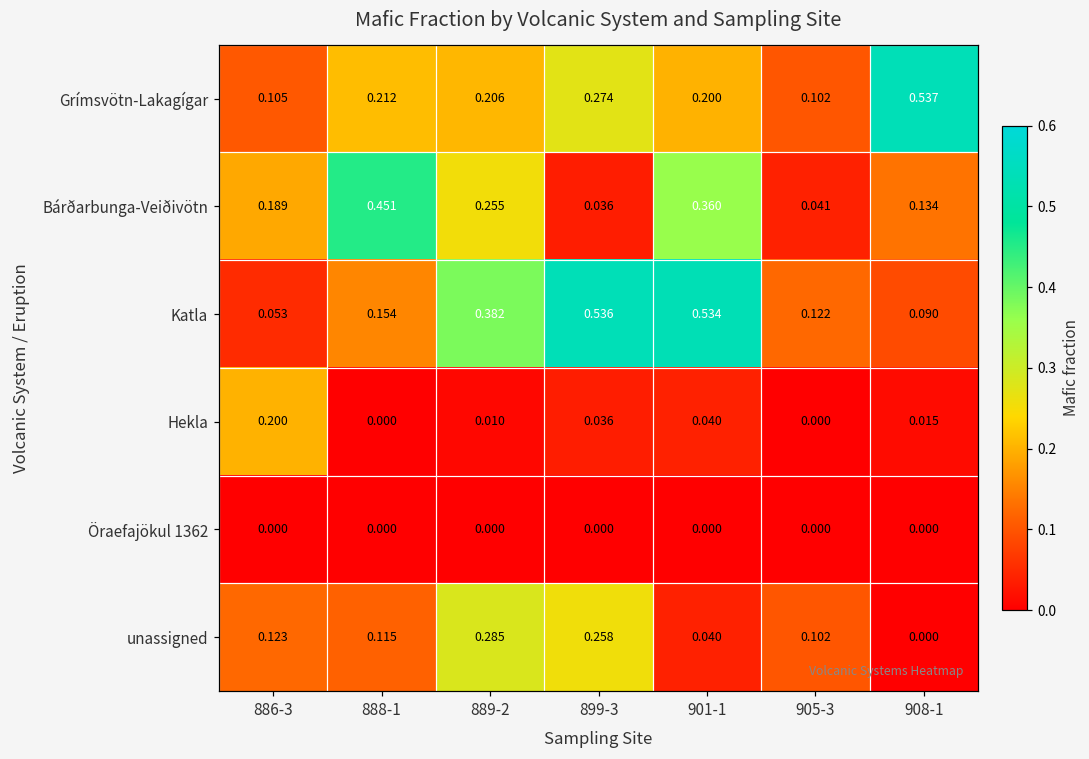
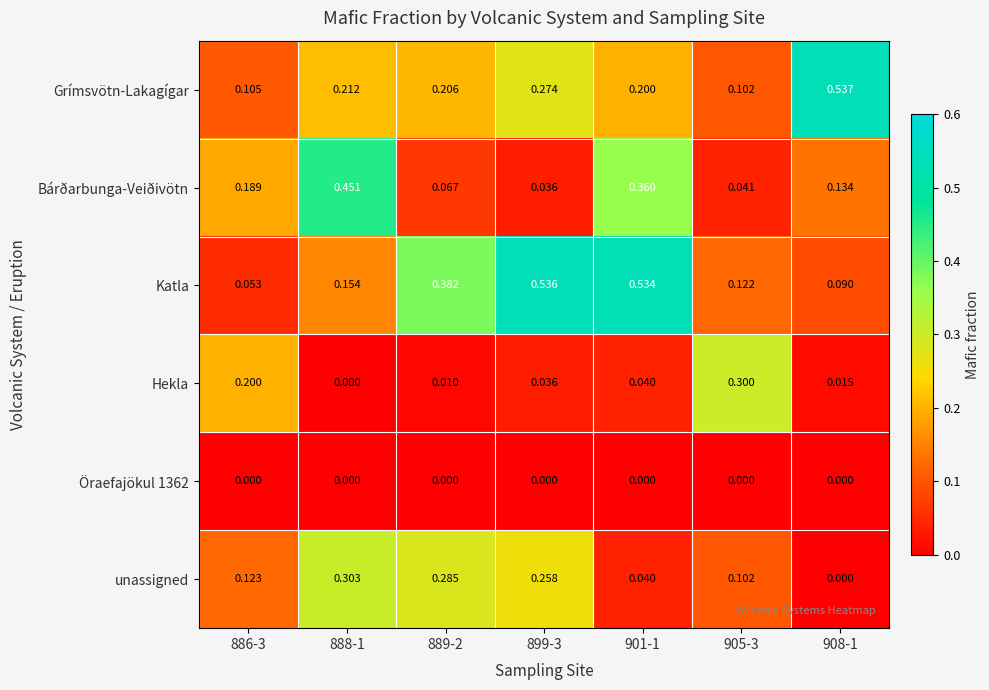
Bárðarbunga-Veiðivötn, 889-2: 0.255 -> 0.067
Hekla, 905-3: 0.000 -> 0.300
unassigned, 888-1: 0.115 -> 0.303
